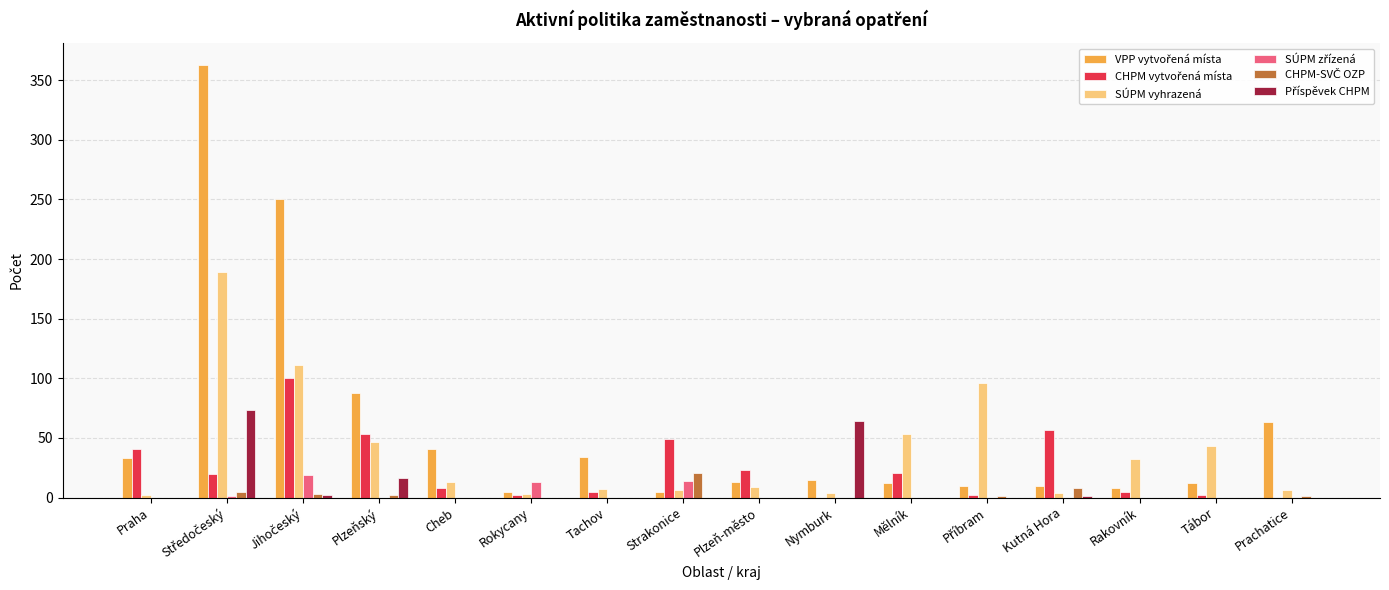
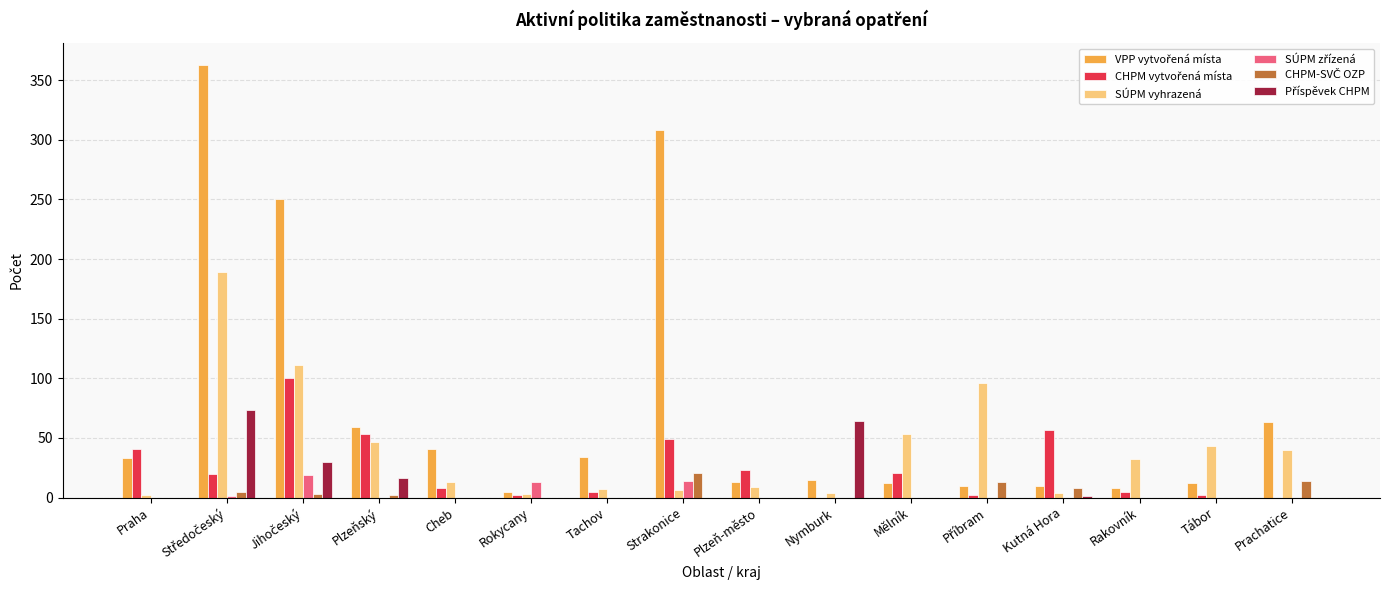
Příspěvek CHPM, Jihočeský: 2 -> 30
VPP vytvořená místa, Plzeňský: 88 -> 59
VPP vytvořená místa, Strakonice: 5 -> 308
CHPM-SVČ OZP, Příbram: 1 -> 13
SÚPM vyhrazená, Prachatice: 6 -> 40
CHPM-SVČ OZP, Prachatice: 1 -> 14
